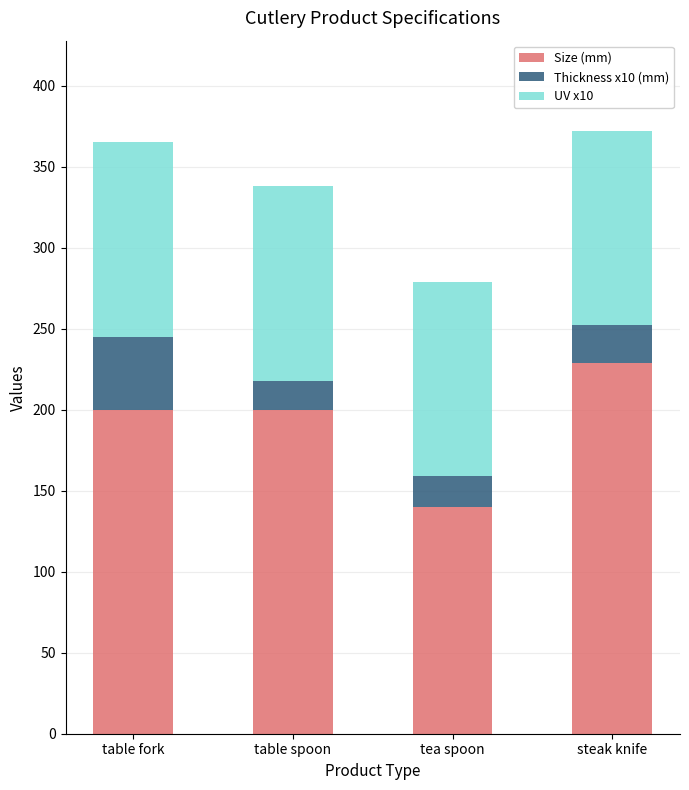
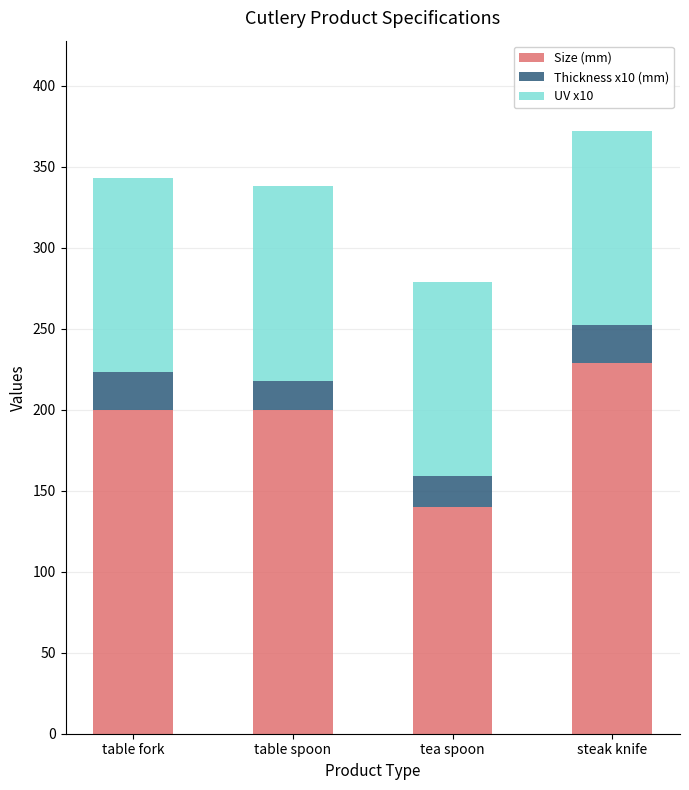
Thickness x10 (mm), table fork: 45 -> 23
